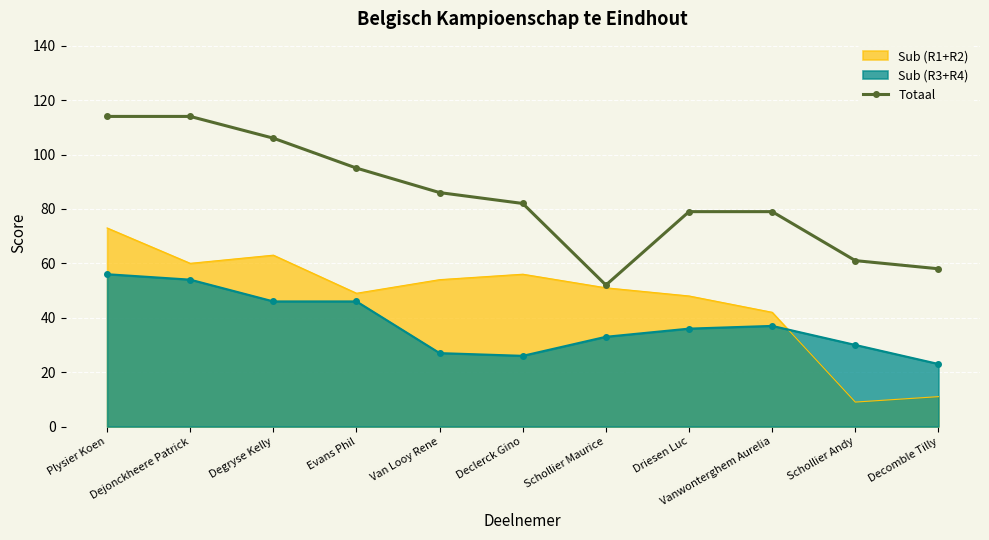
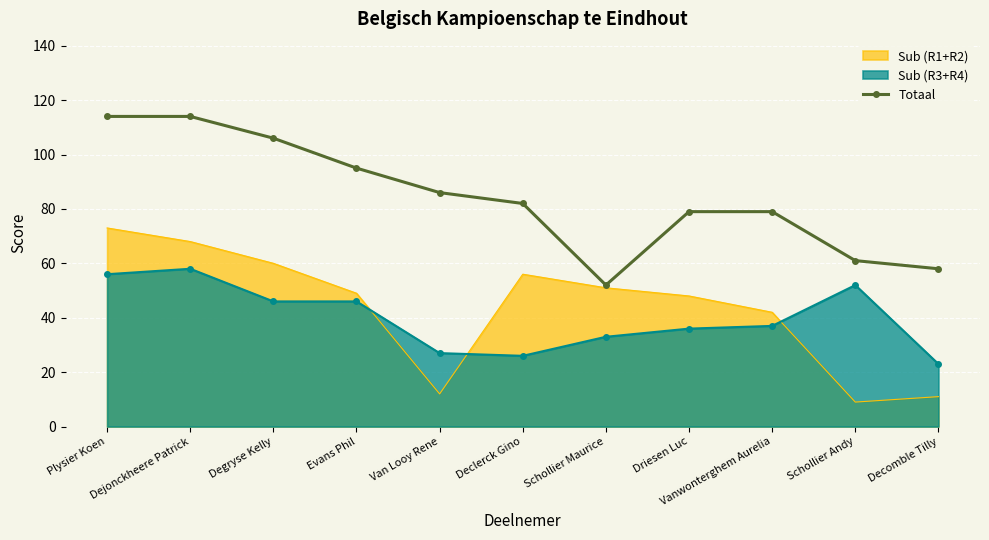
Sub (R1+R2), Dejonckheere Patrick: 60 -> 68
Sub (R3+R4), Dejonckheere Patrick: 54 -> 58
Sub (R1+R2), Degryse Kelly: 63 -> 60
Sub (R1+R2), Van Looy Rene: 54 -> 12
Sub (R3+R4), Schollier Andy: 30 -> 52
